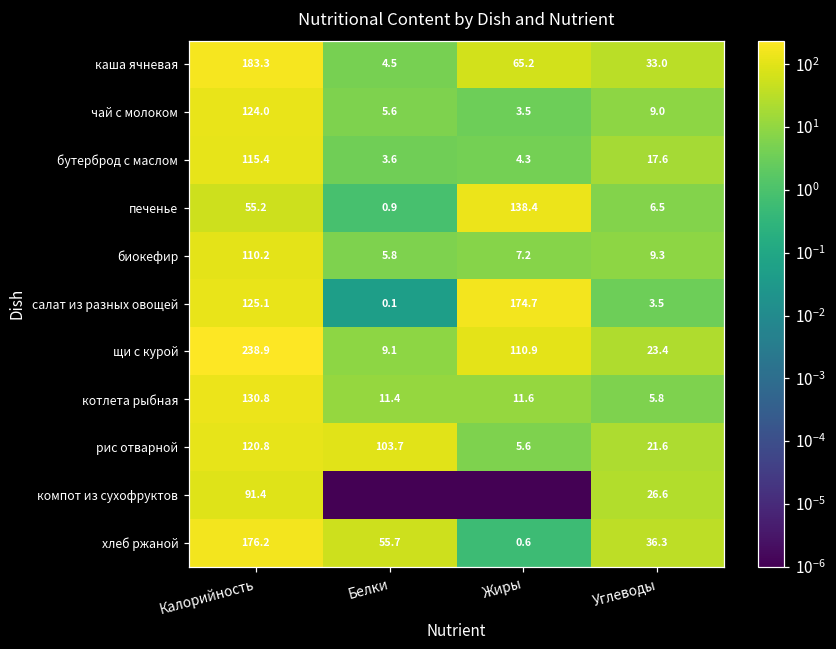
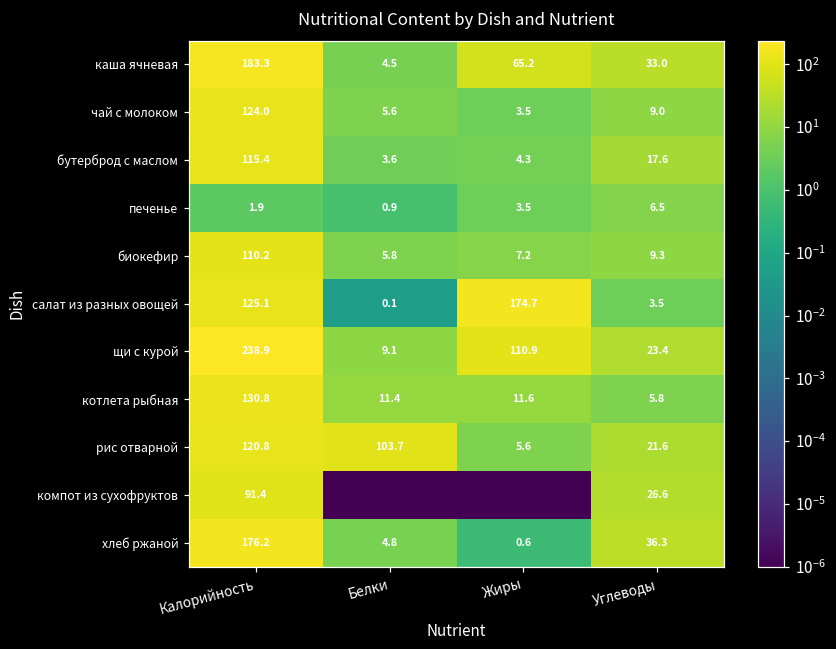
печенье, Калорийность: 55.2 -> 1.9
печенье, Жиры: 138.4 -> 3.5
хлеб ржаной, Белки: 55.7 -> 4.8
